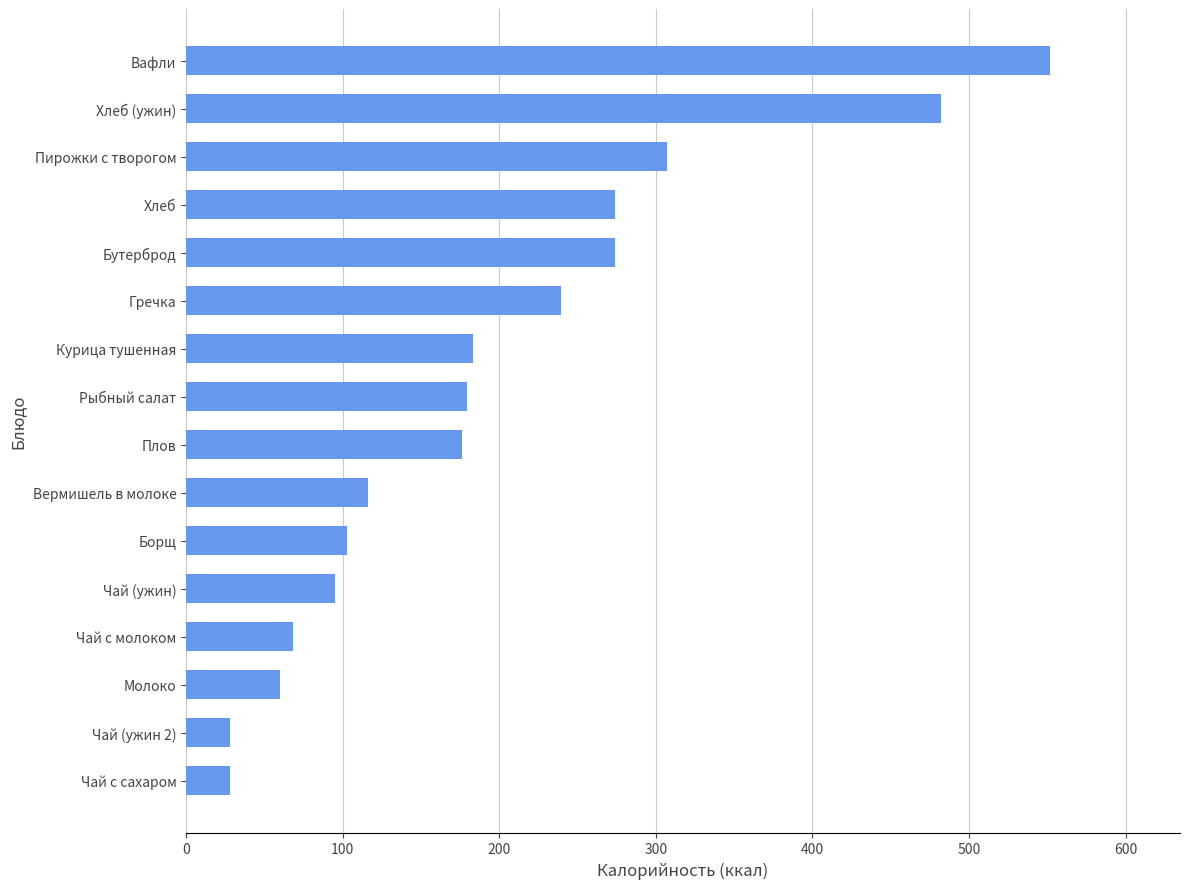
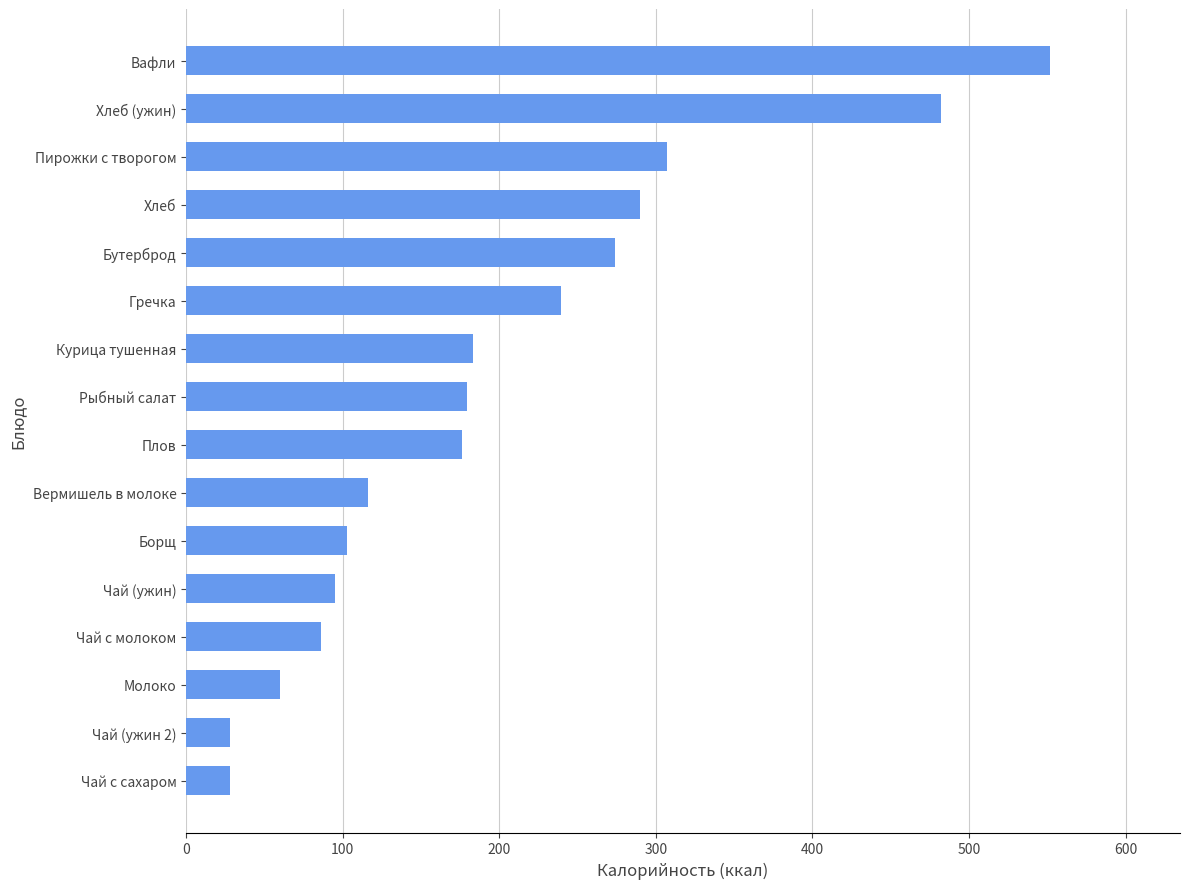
Хлеб: 274 -> 290
Чай с молоком: 68 -> 86
